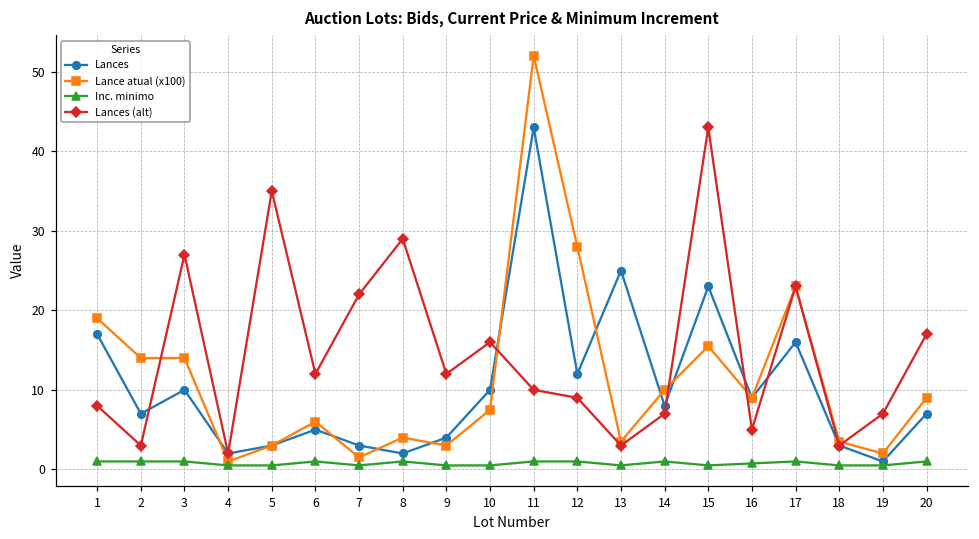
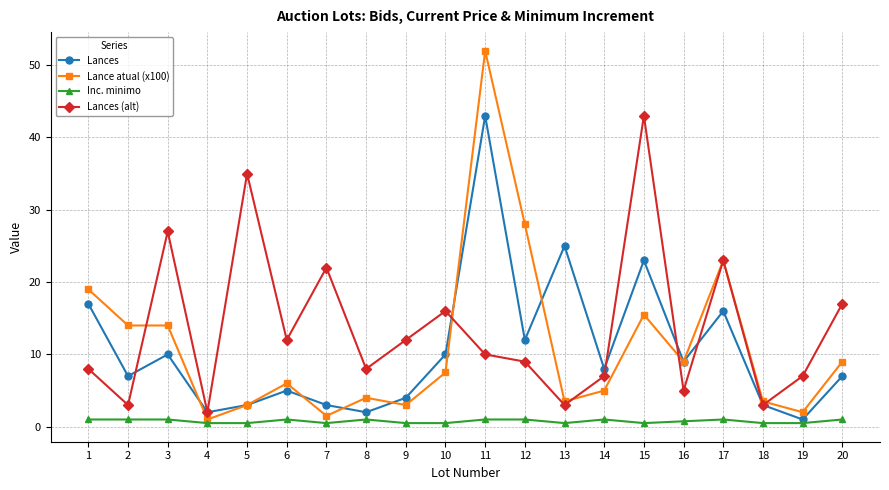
Lances (alt), 8: 29 -> 8
Lance atual (x100), 14: 10 -> 5
